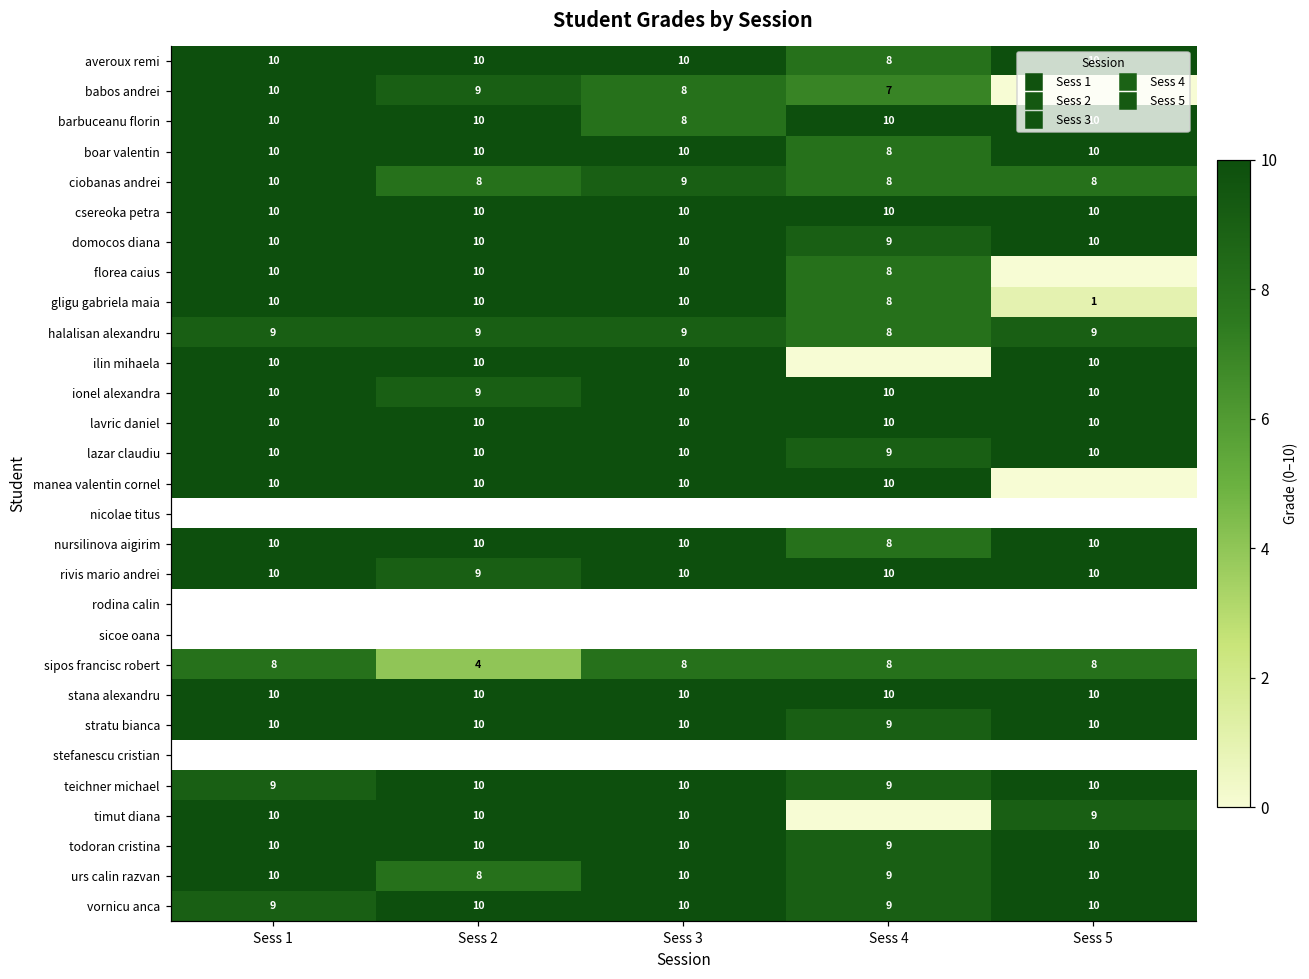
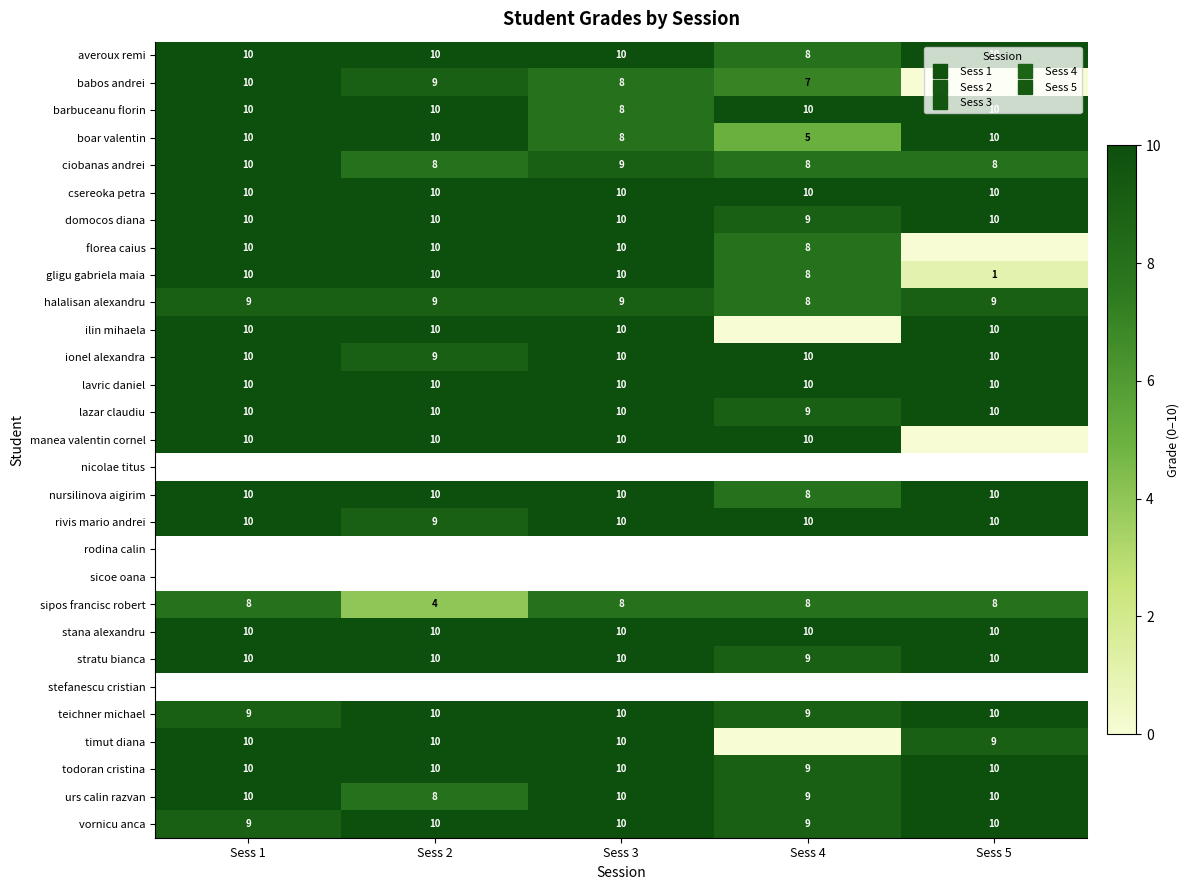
boar valentin, Sess 3: 10 -> 8
boar valentin, Sess 4: 8 -> 5
